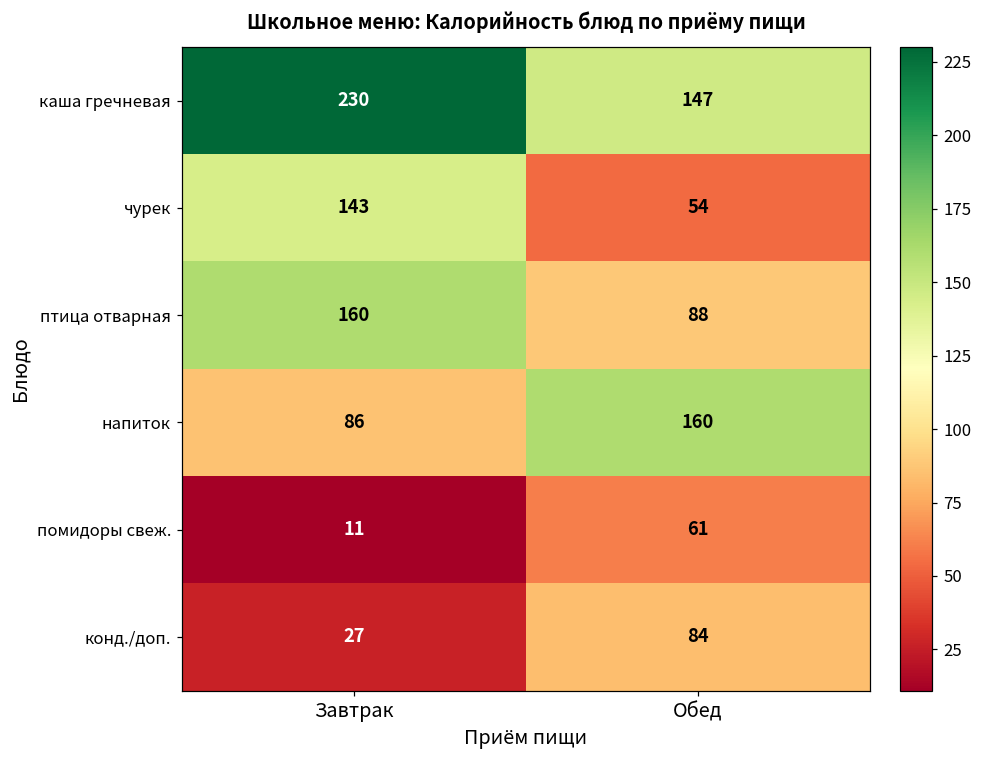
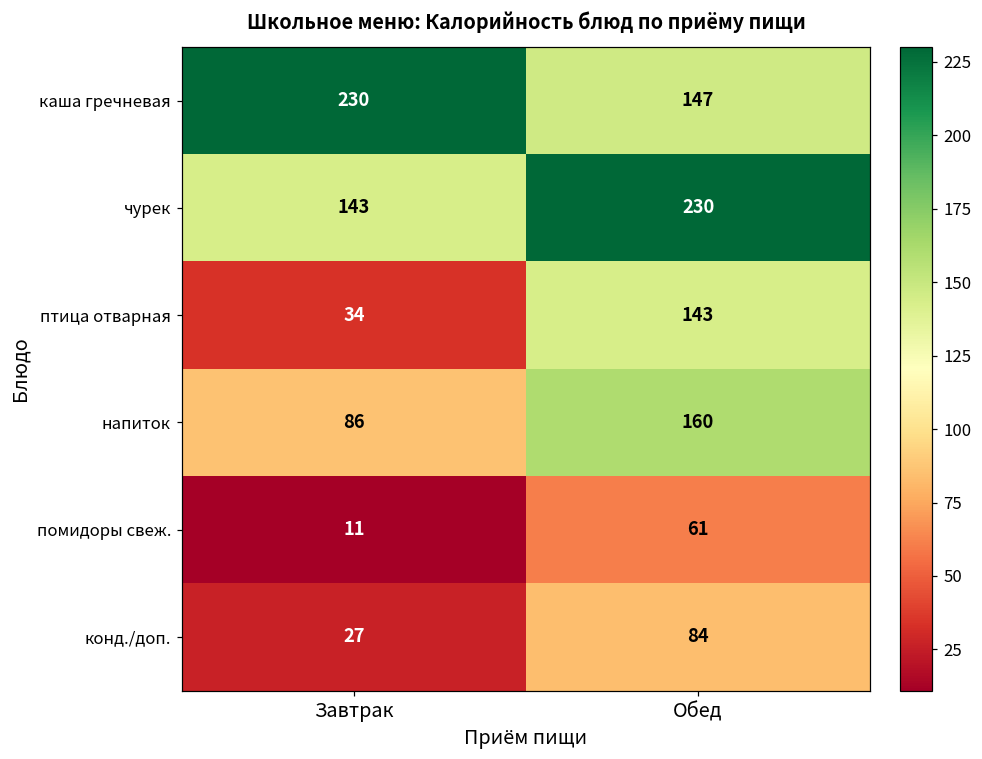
чурек, Обед: 54 -> 230
птица отварная, Завтрак: 160 -> 34
птица отварная, Обед: 88 -> 143
